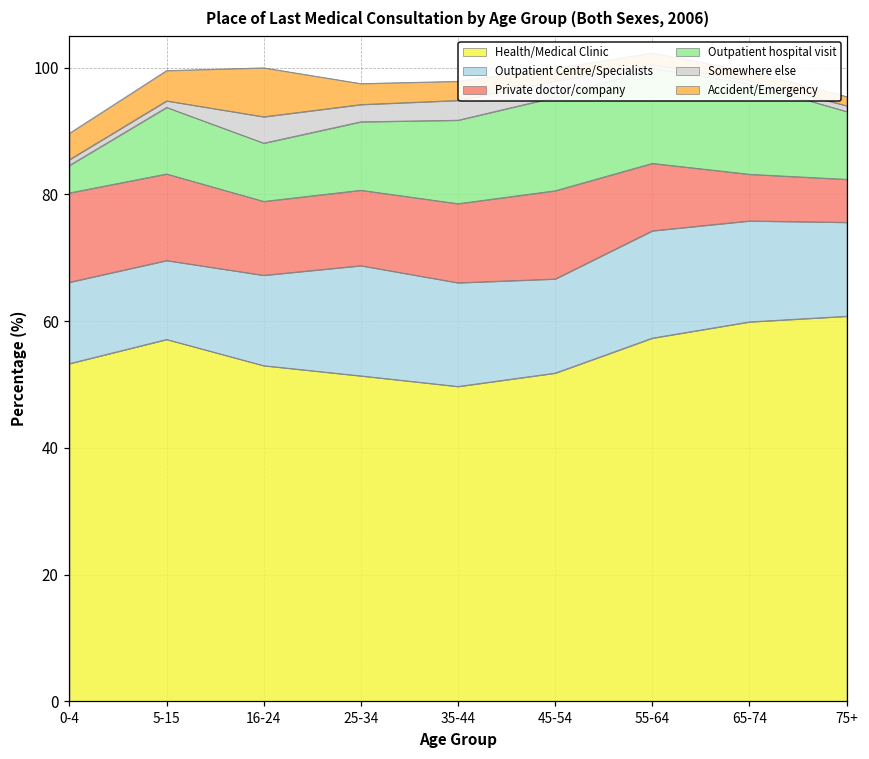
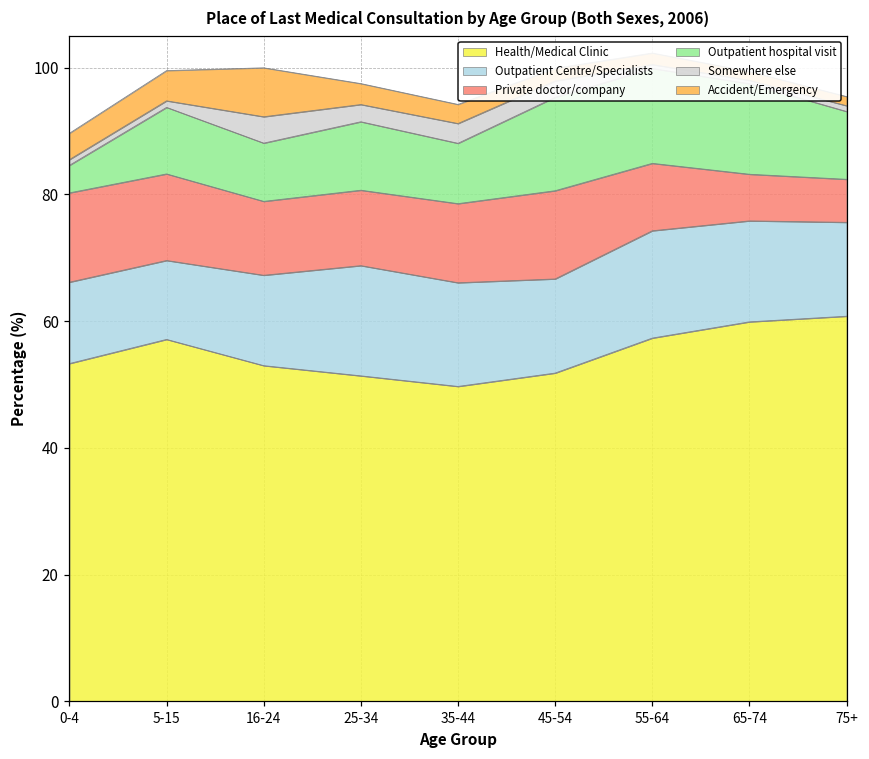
Outpatient hospital visit, 35-44: 13 -> 10
